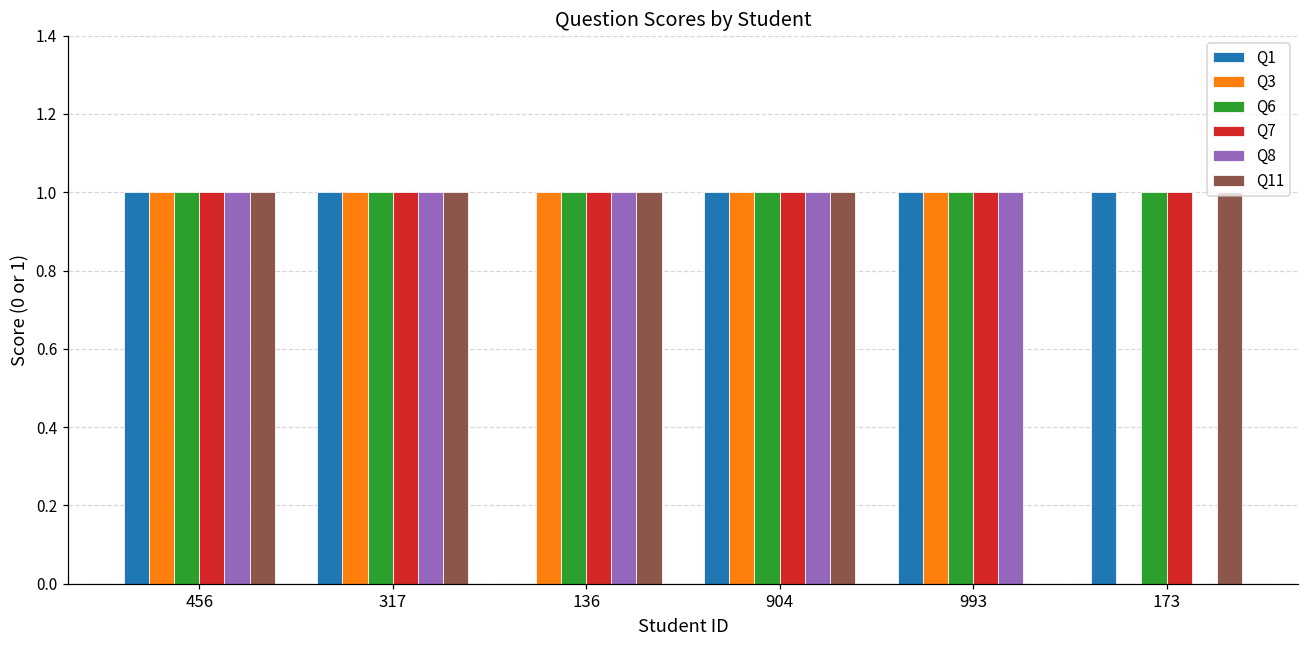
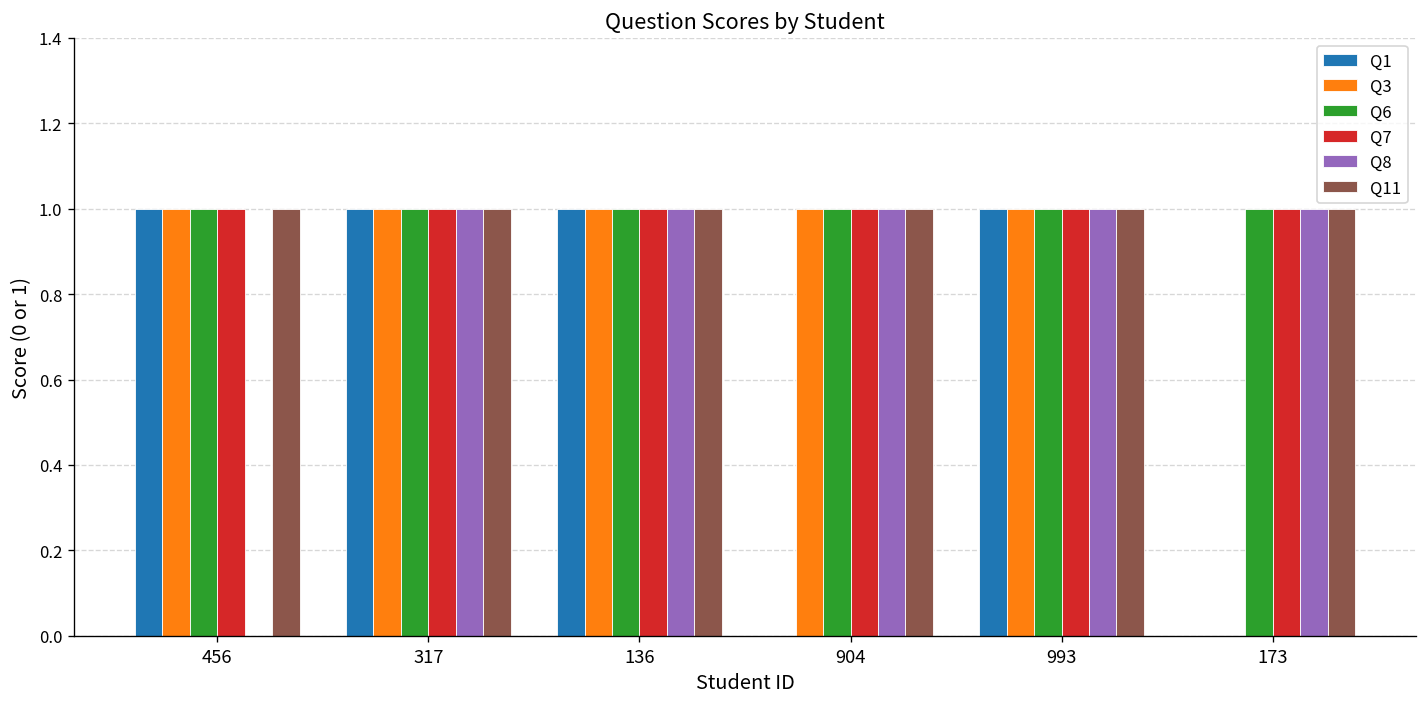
Q8, 456: 1 -> 0
Q1, 136: 0 -> 1
Q1, 904: 1 -> 0
Q11, 993: 0 -> 1
Q1, 173: 1 -> 0
Q8, 173: 0 -> 1
